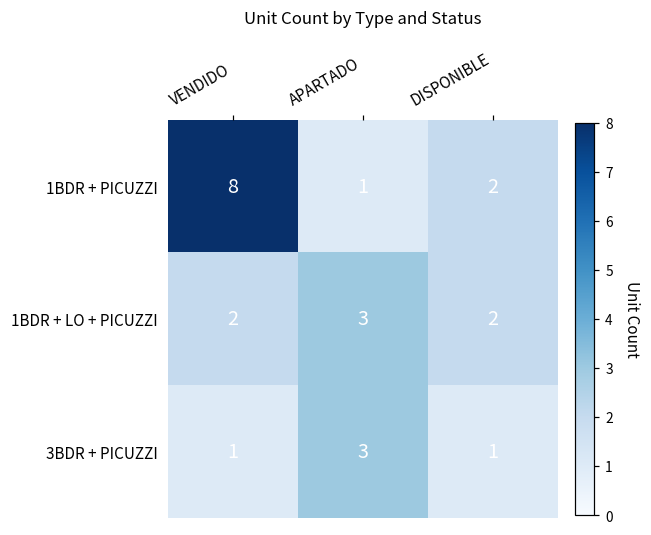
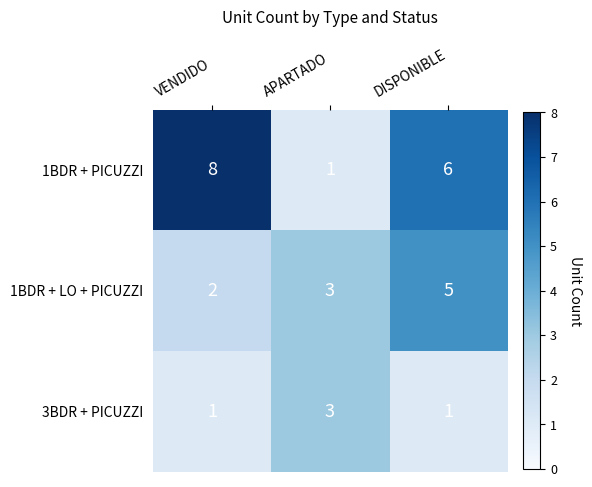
1BDR + PICUZZI, DISPONIBLE: 2 -> 6
1BDR + LO + PICUZZI, DISPONIBLE: 2 -> 5
